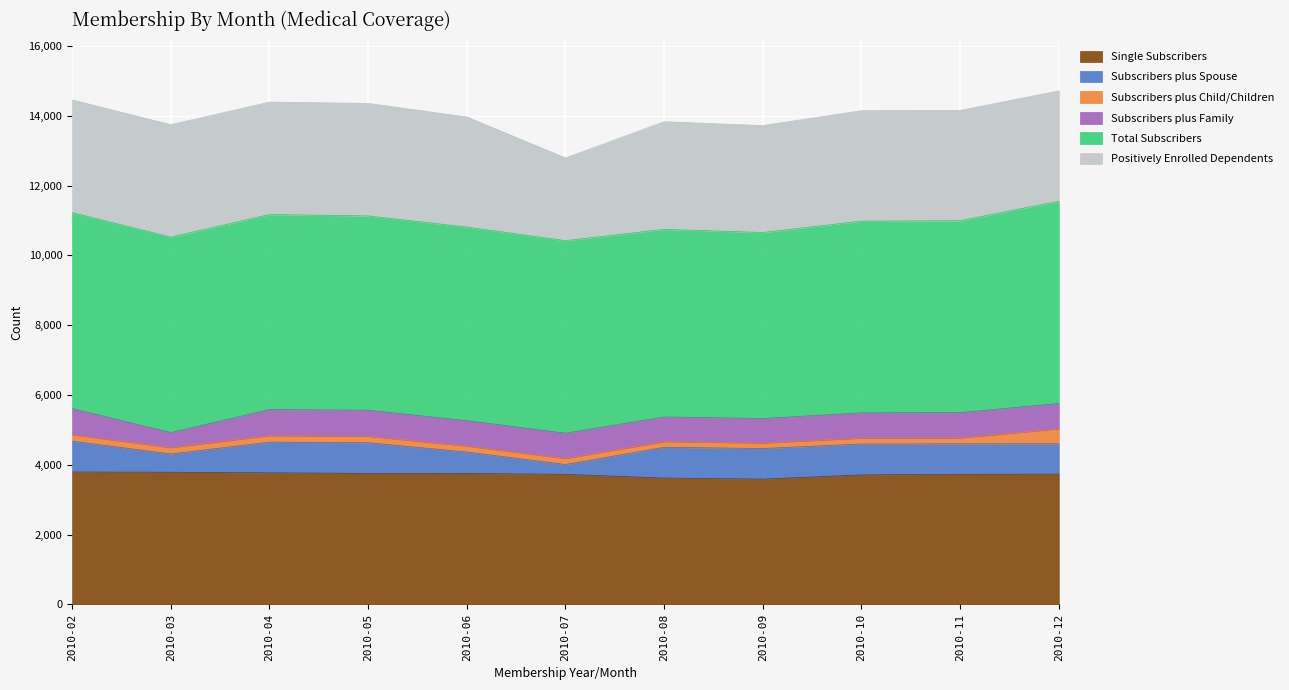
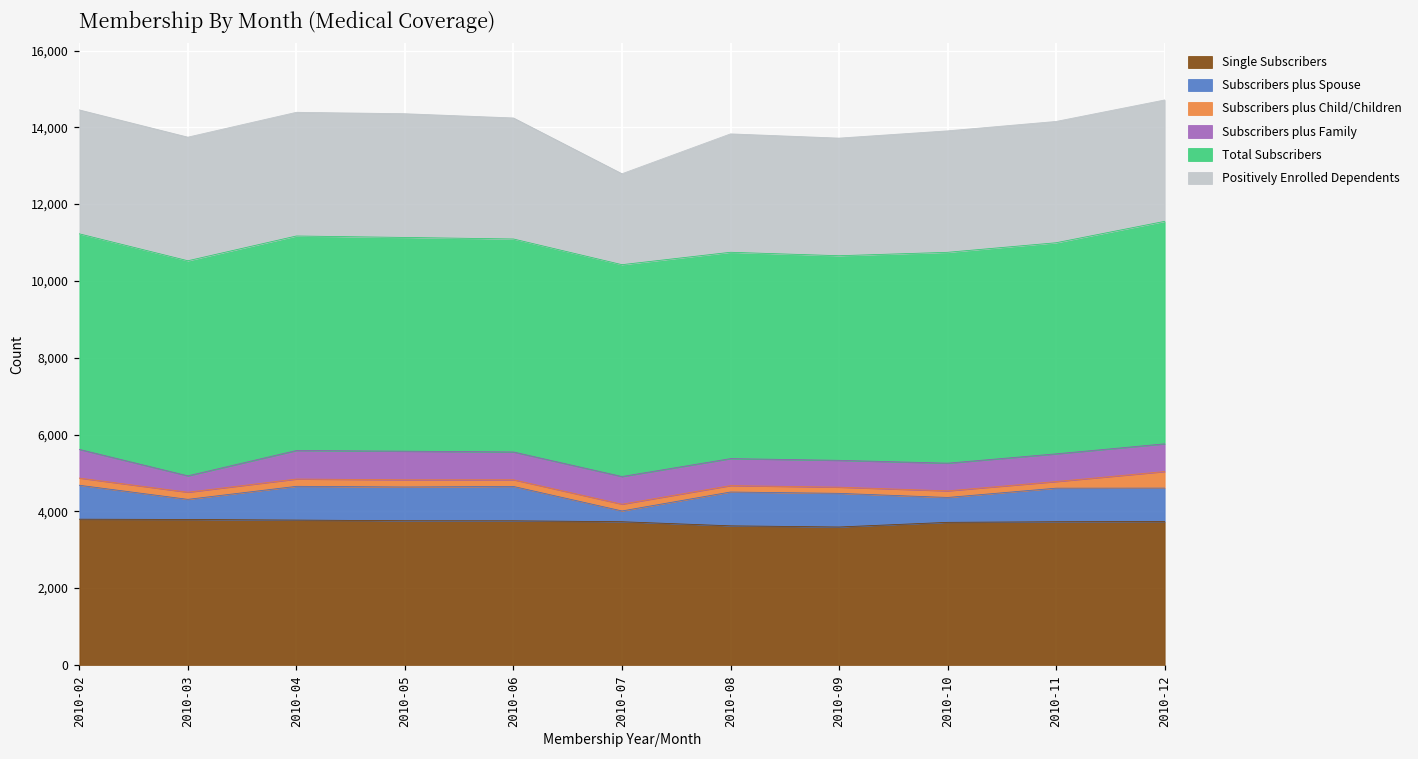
Subscribers plus Spouse, 2010-06: 600 -> 900
Subscribers plus Spouse, 2010-10: 900 -> 600
